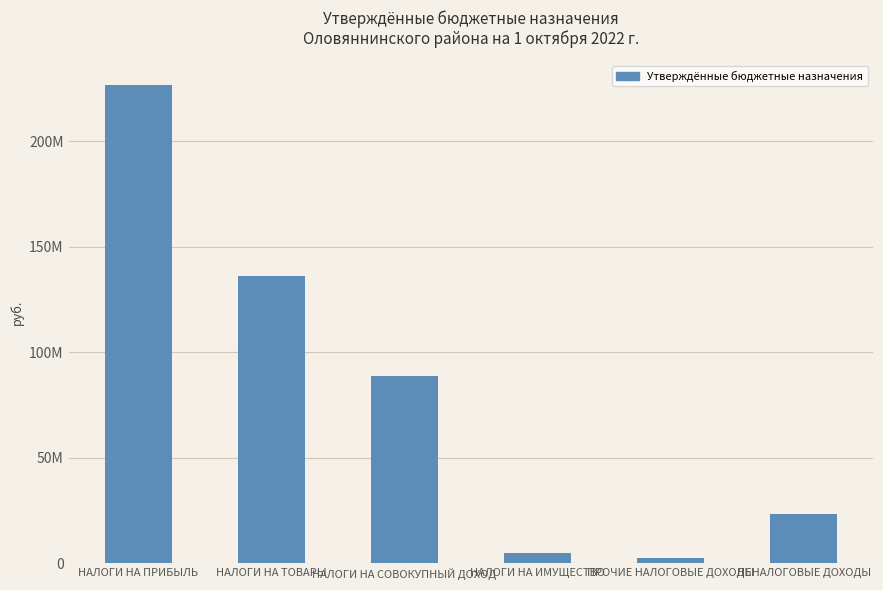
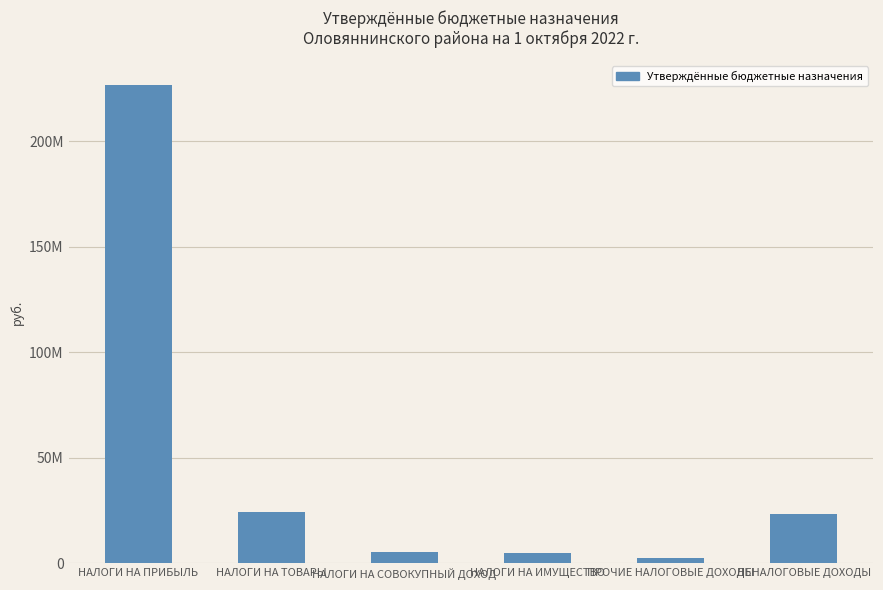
НАЛОГИ НА ТОВАРЫ: 136М -> 24М
НАЛОГИ НА СОВОКУПНЫЙ ДОХОД: 89М -> 5М
